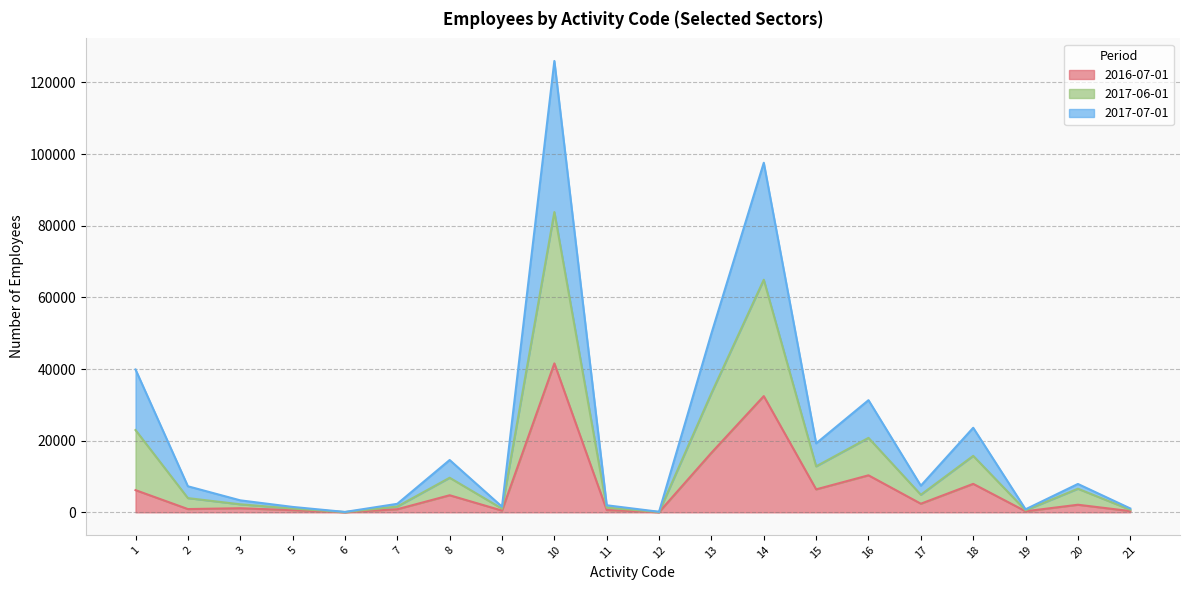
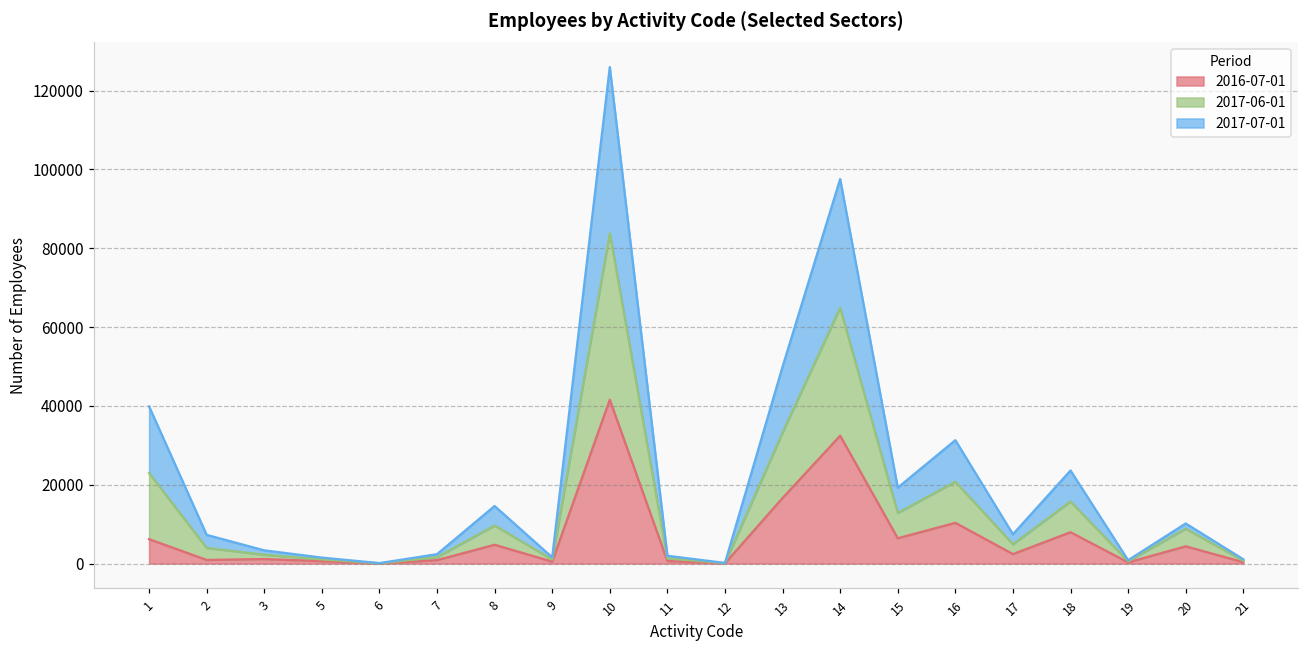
2016-07-01, 20: 2000 -> 4000
